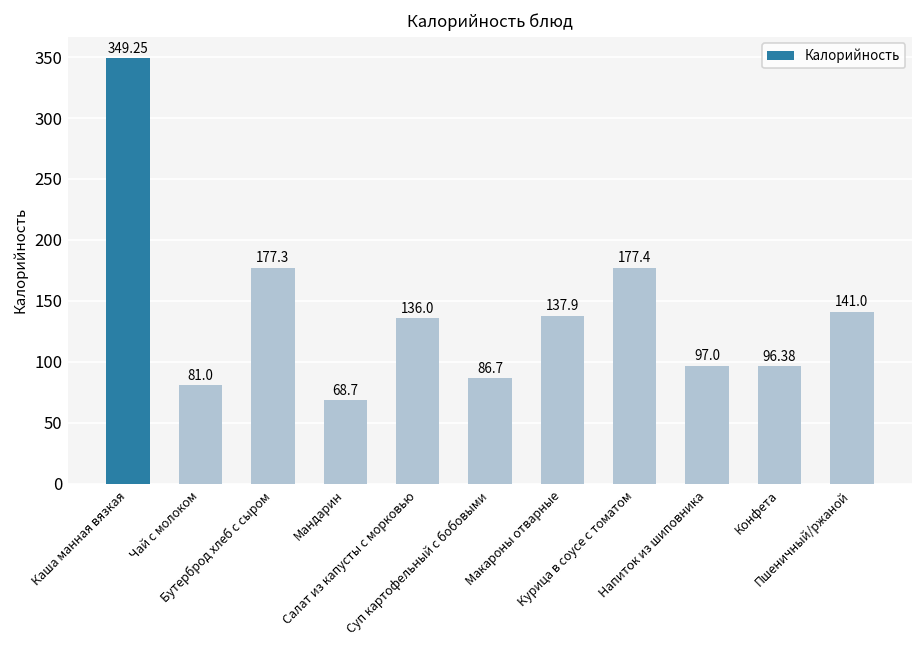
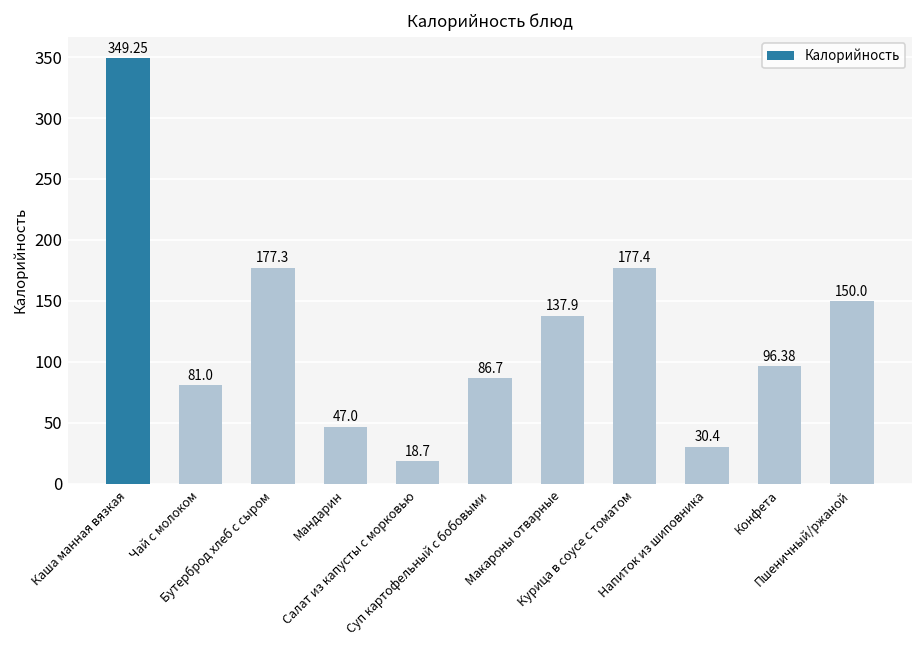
Мандарин: 68.7 -> 47.0
Салат из капусты с морковью: 136.0 -> 18.7
Напиток из шиповника: 97.0 -> 30.4
Пшеничный/ржаной: 141.0 -> 150.0
